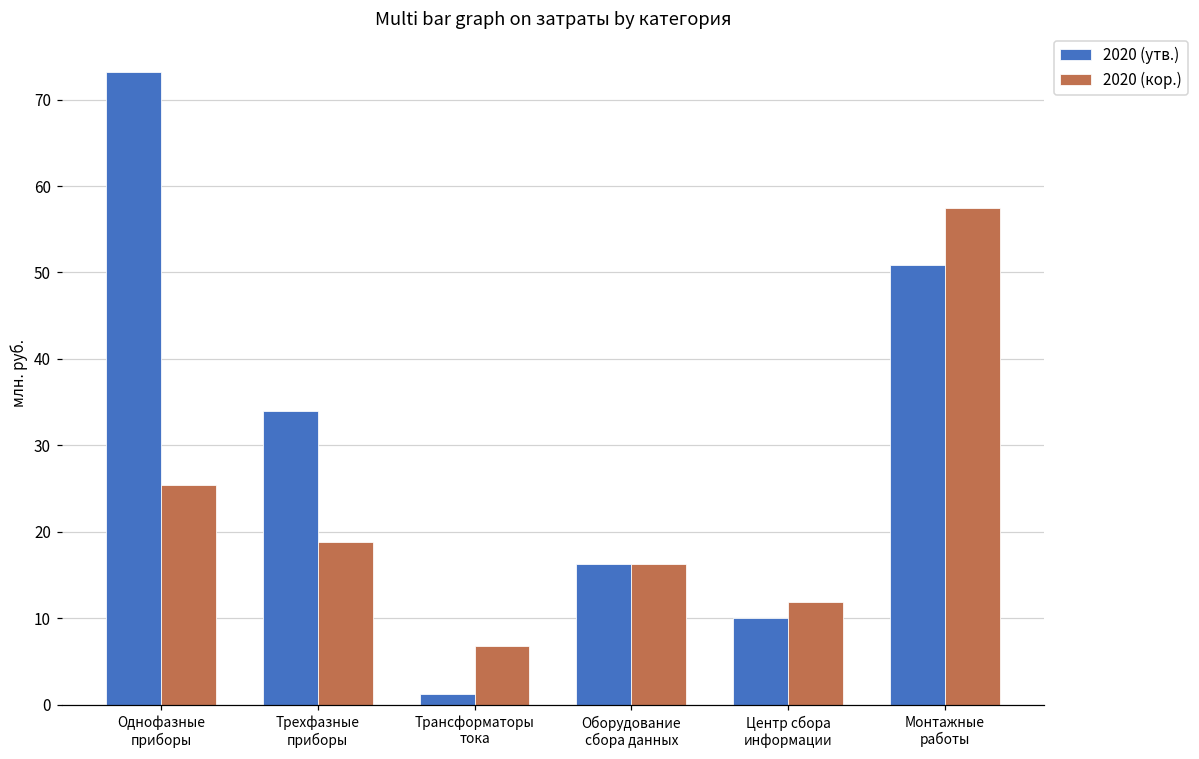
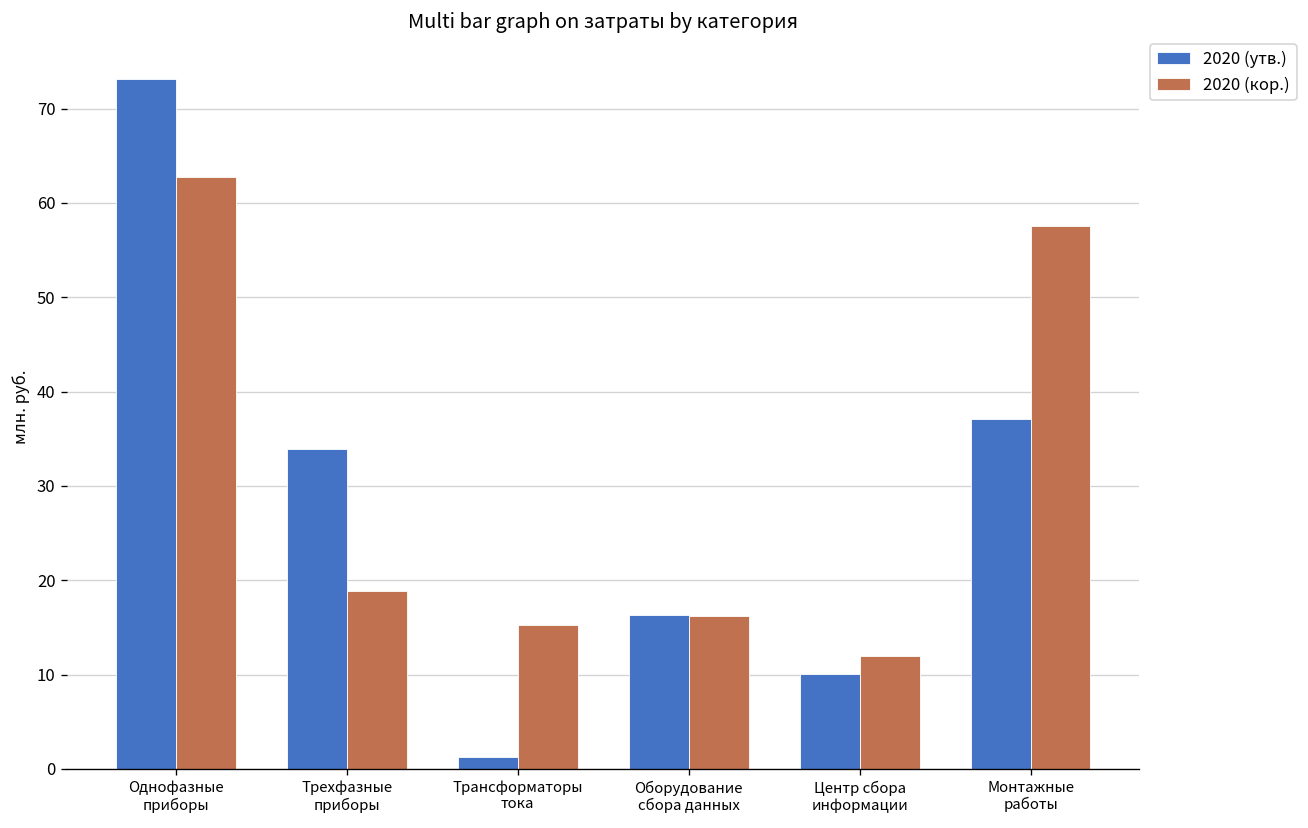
2020 (кор.), Однофазные приборы: 25 -> 63
2020 (кор.), Трансформаторы тока: 7 -> 15
2020 (утв.), Монтажные работы: 51 -> 37
